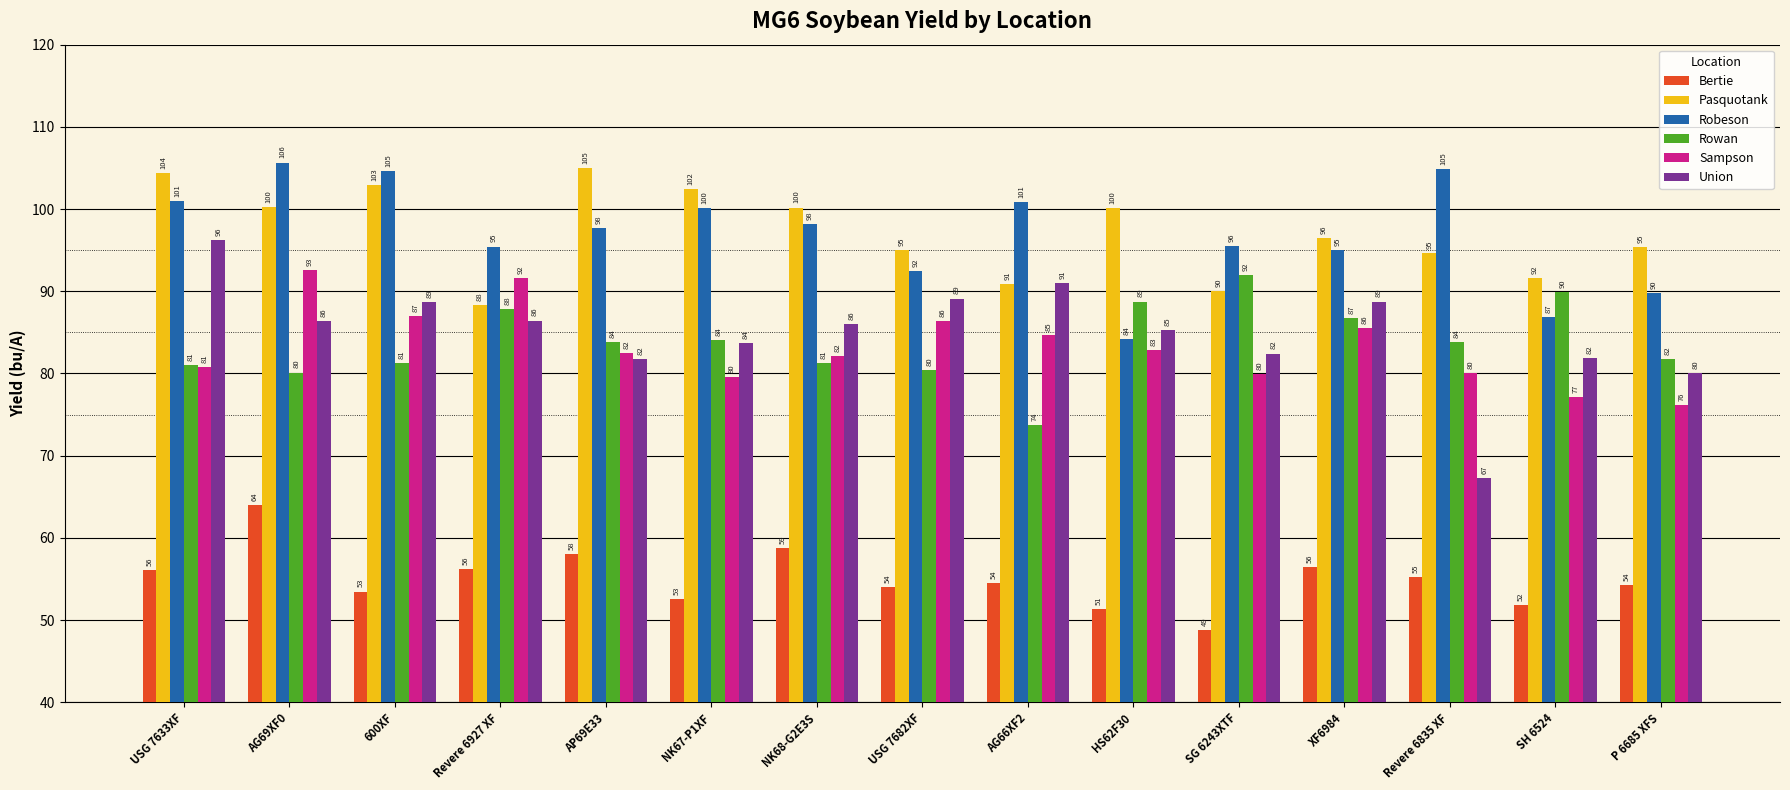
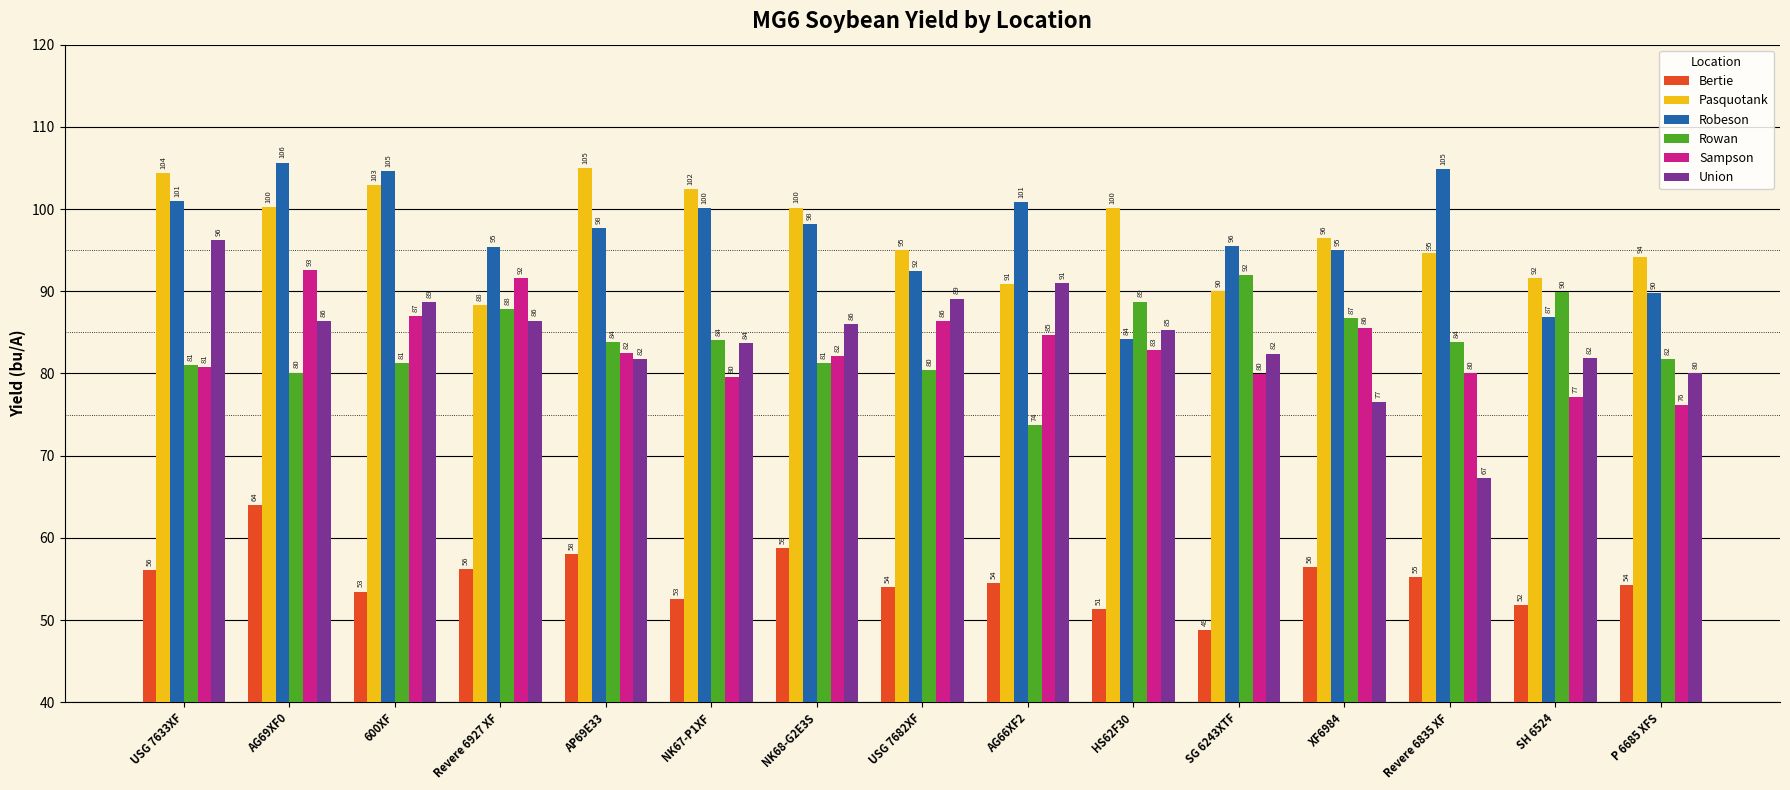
Union, XF6984: 89 -> 77
Pasquotank, P 6685 XFS: 95 -> 94
